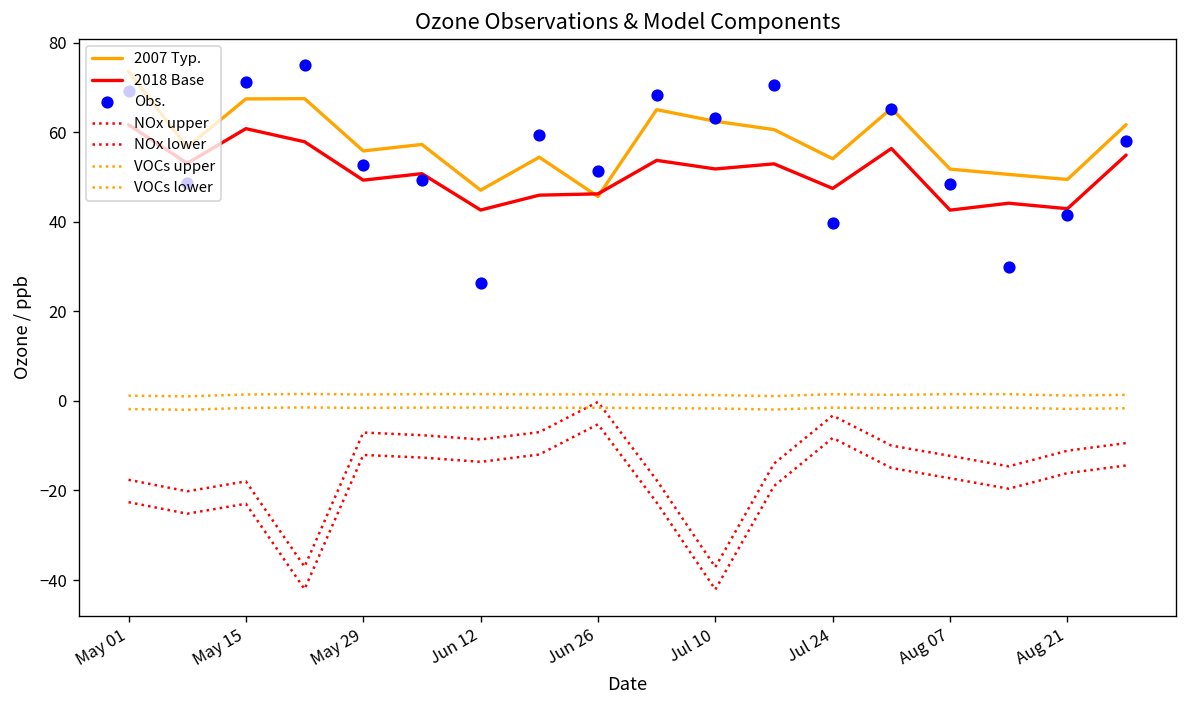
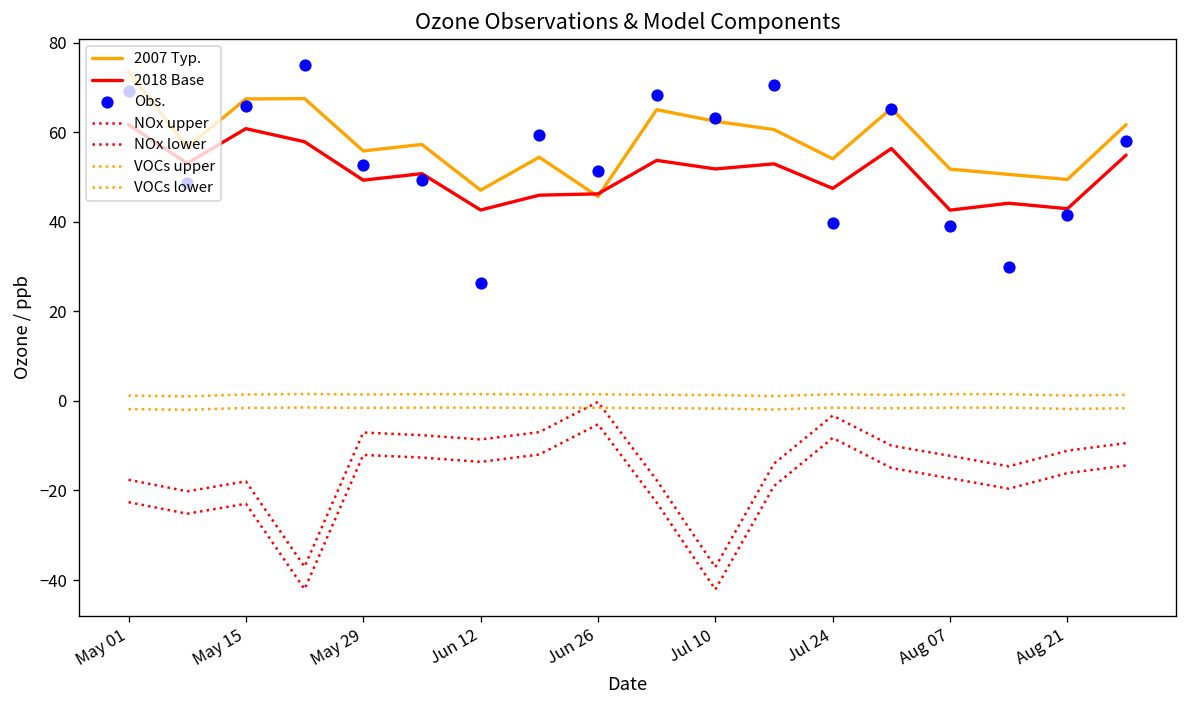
Obs., May 15: 71 -> 66
Obs., Aug 07: 48 -> 39
